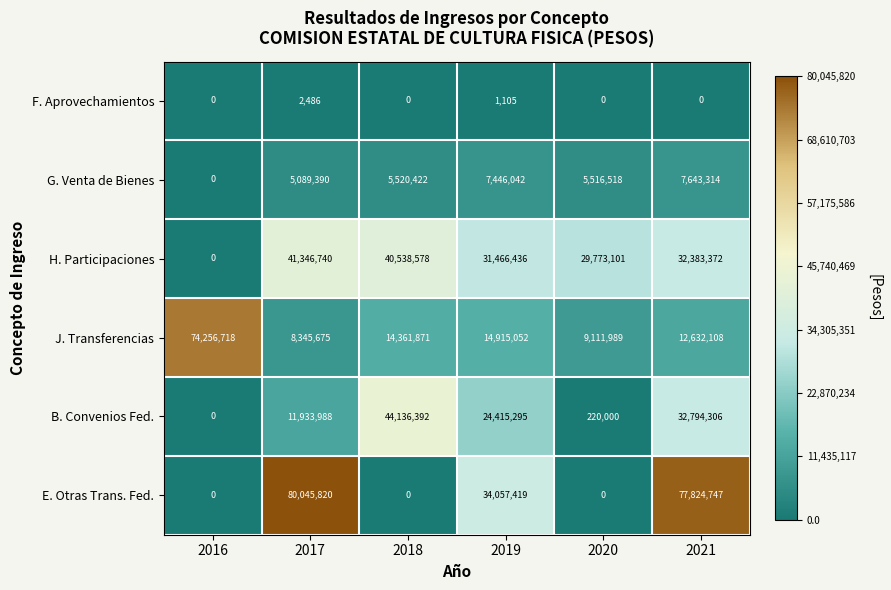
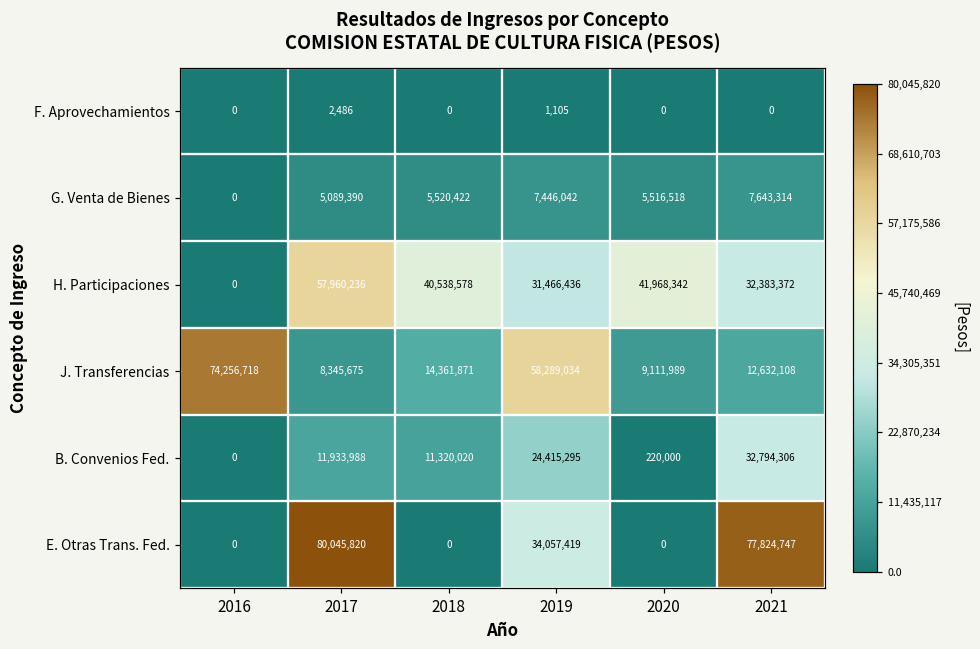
H. Participaciones, 2017: 41,346,740 -> 57,960,236
H. Participaciones, 2020: 29,773,101 -> 41,968,342
J. Transferencias, 2019: 14,915,052 -> 58,289,034
B. Convenios Fed., 2018: 44,136,392 -> 11,320,020
